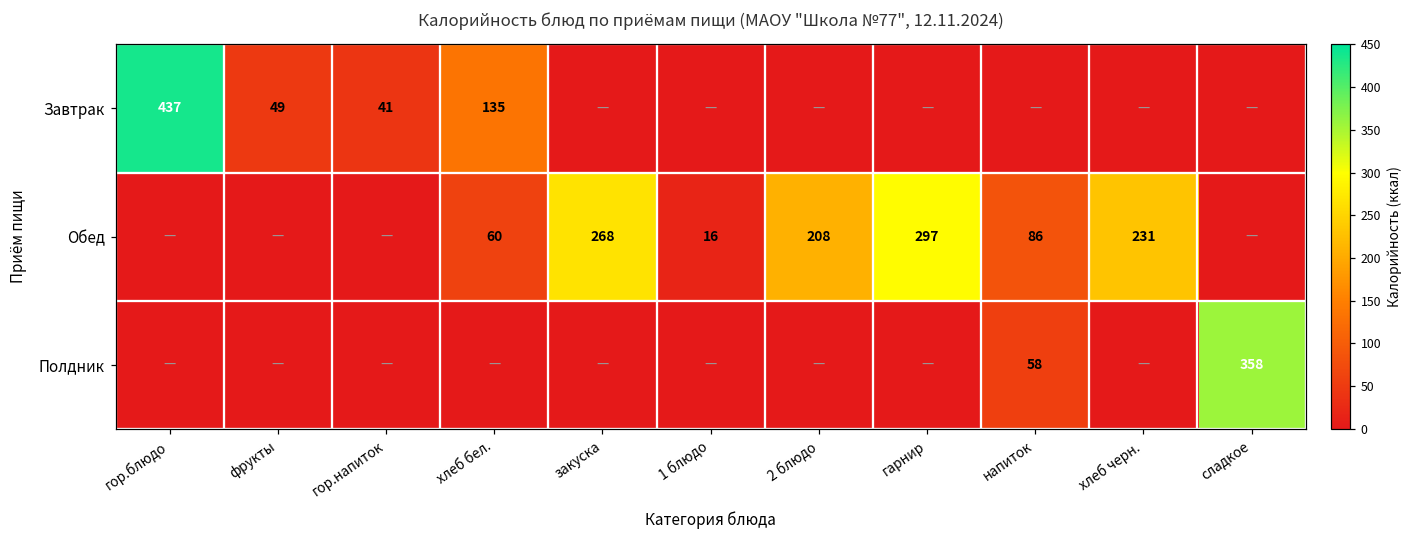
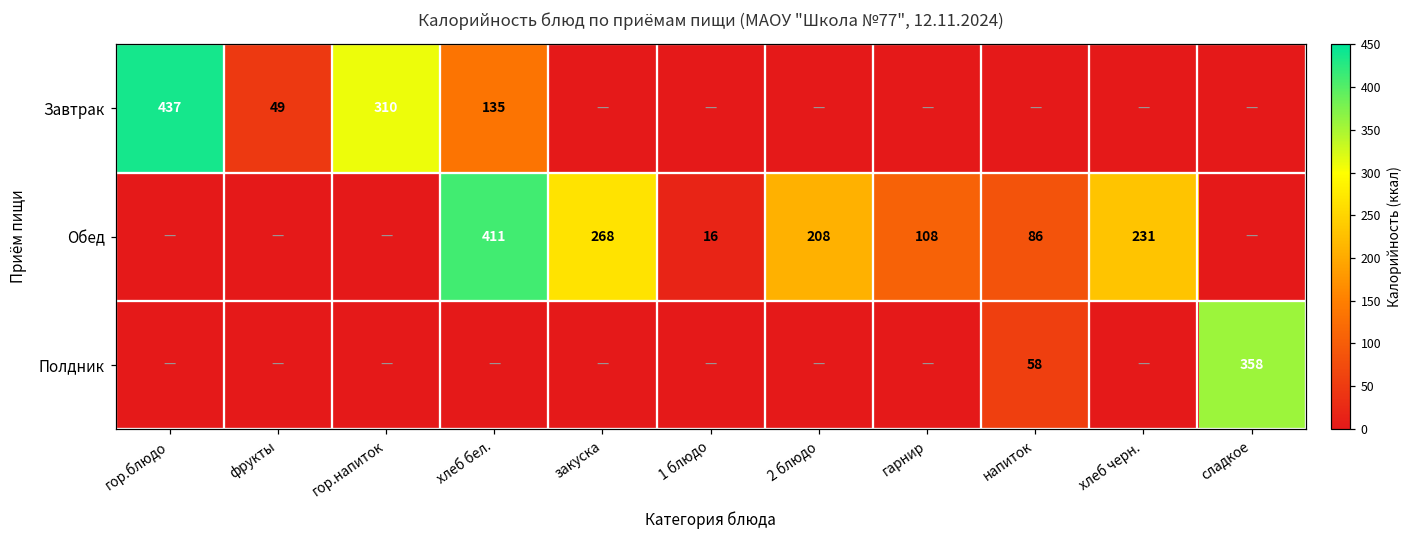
Завтрак, гор.напиток: 41 -> 310
Обед, хлеб бел.: 60 -> 411
Обед, гарнир: 297 -> 108
